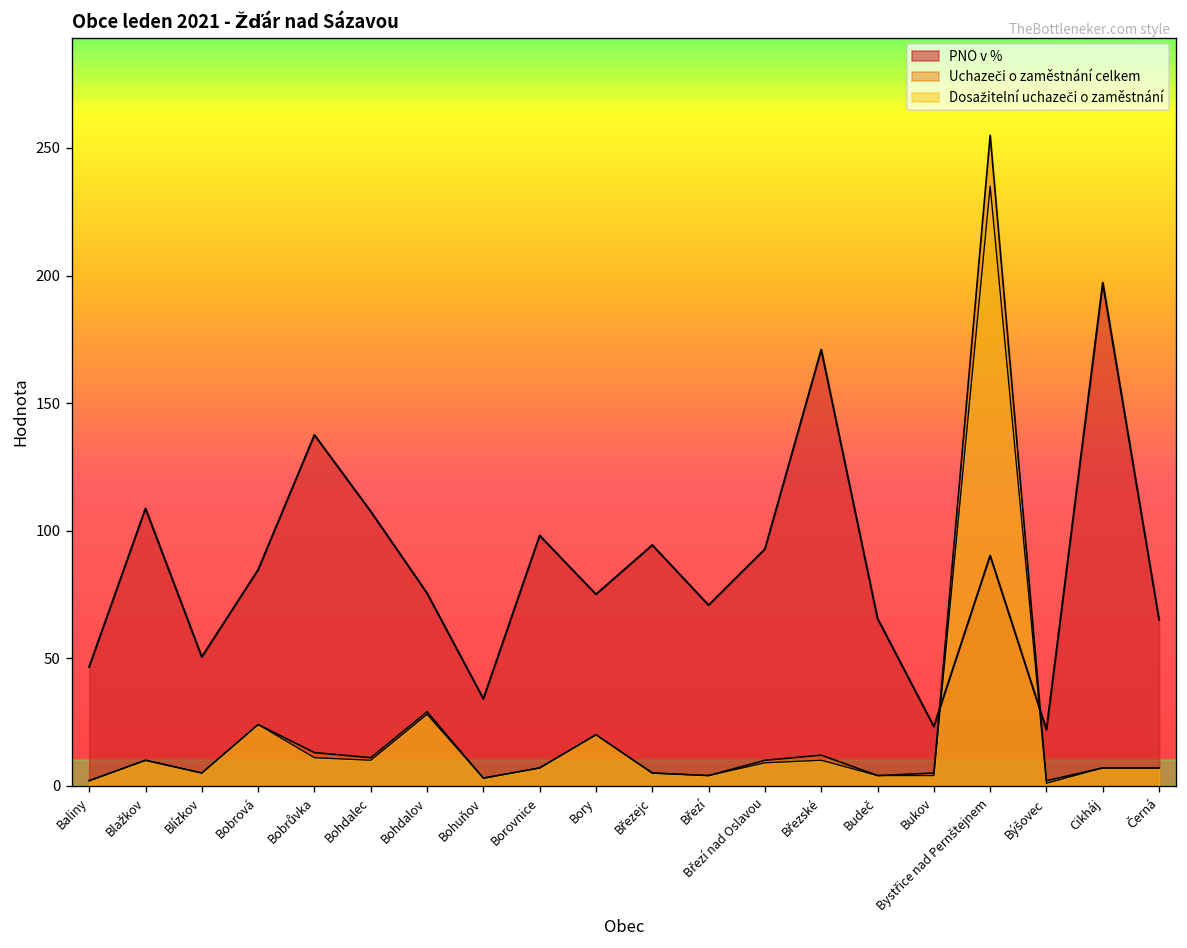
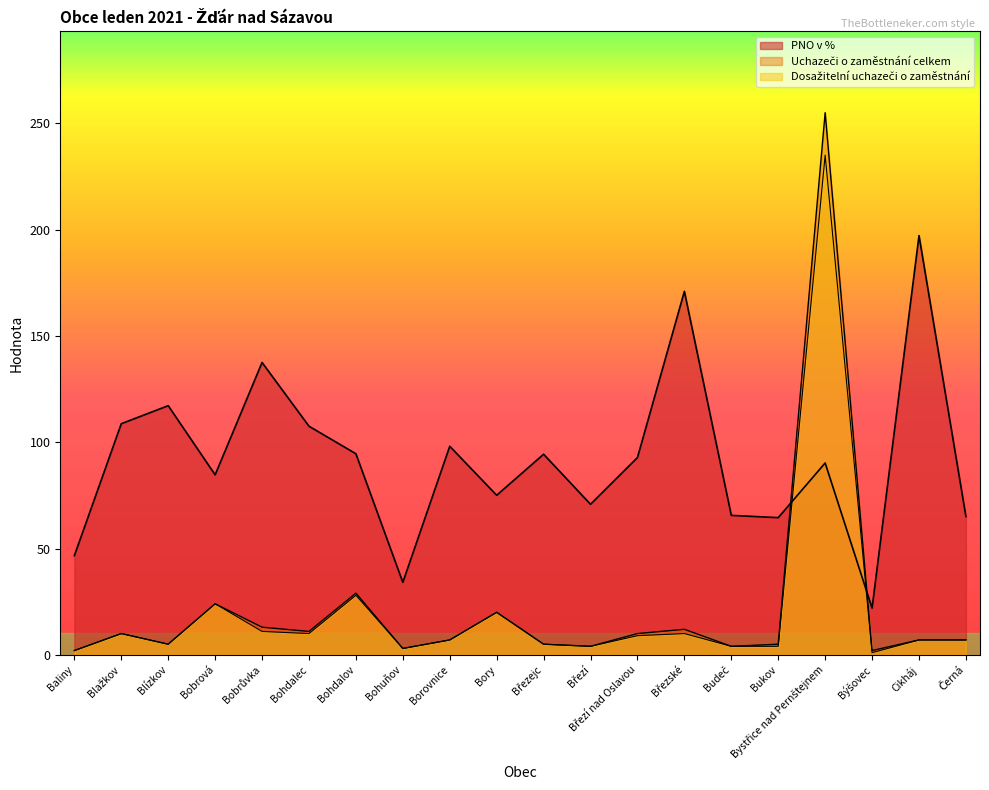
PNO v %, Blízkov: 51 -> 117
PNO v %, Bohdalov: 75 -> 95
PNO v %, Bukov: 23 -> 65
